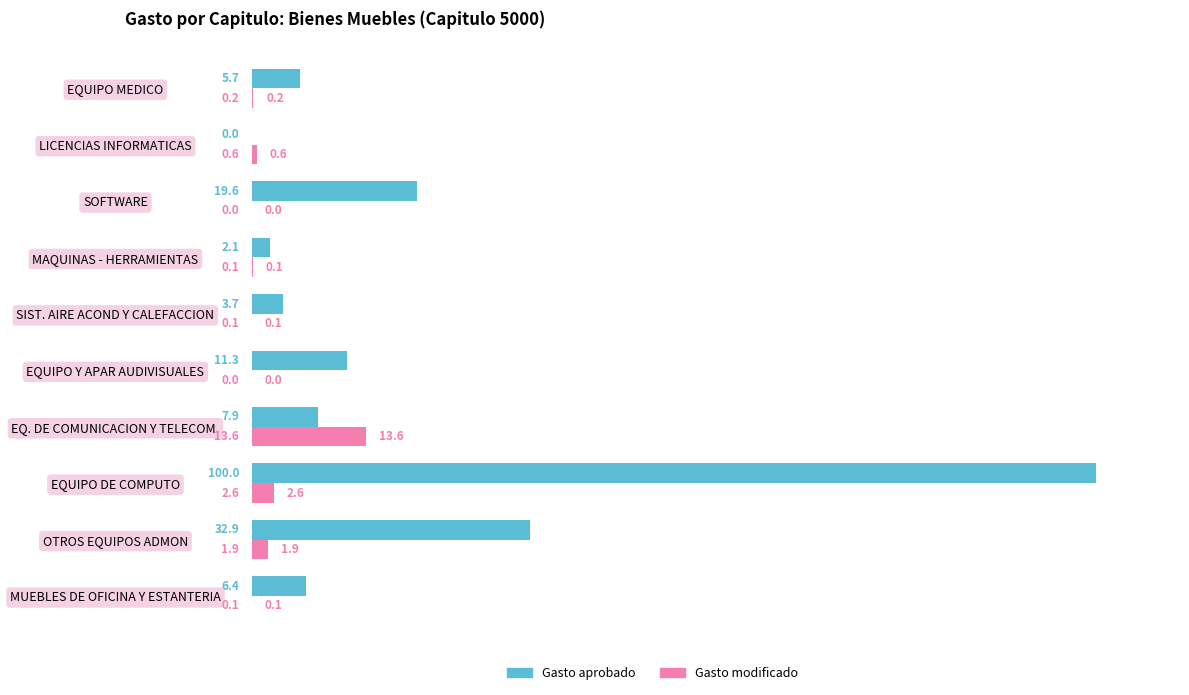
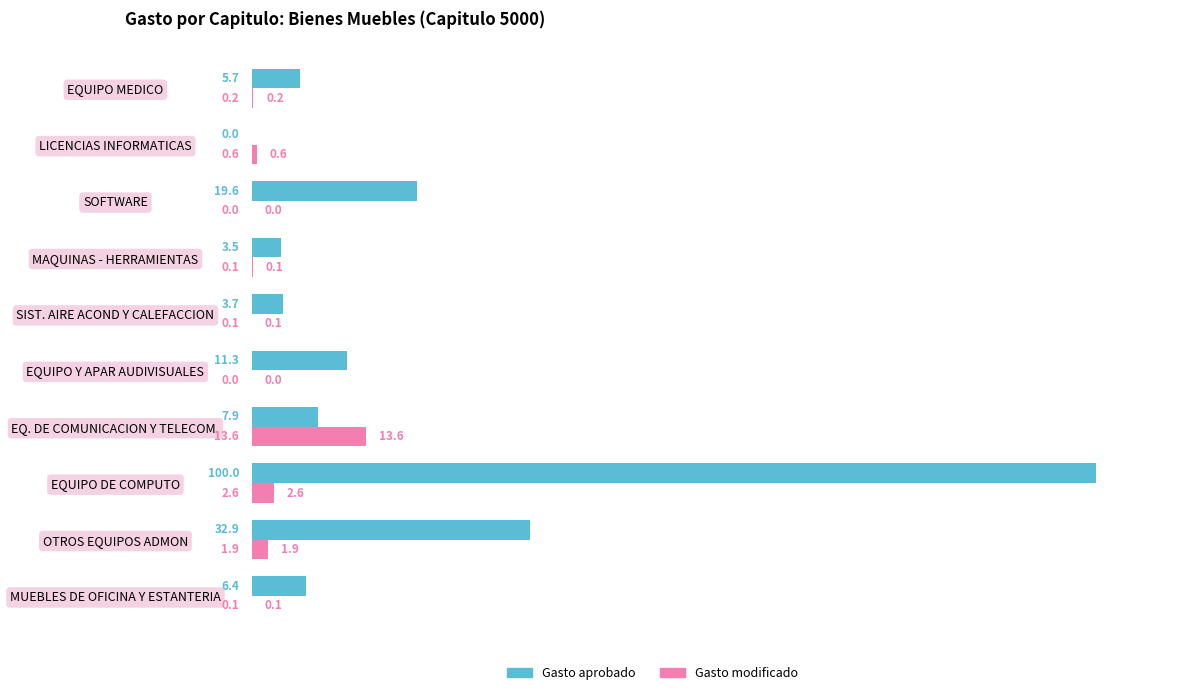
Gasto aprobado, MAQUINAS - HERRAMIENTAS: 2.1 -> 3.5
